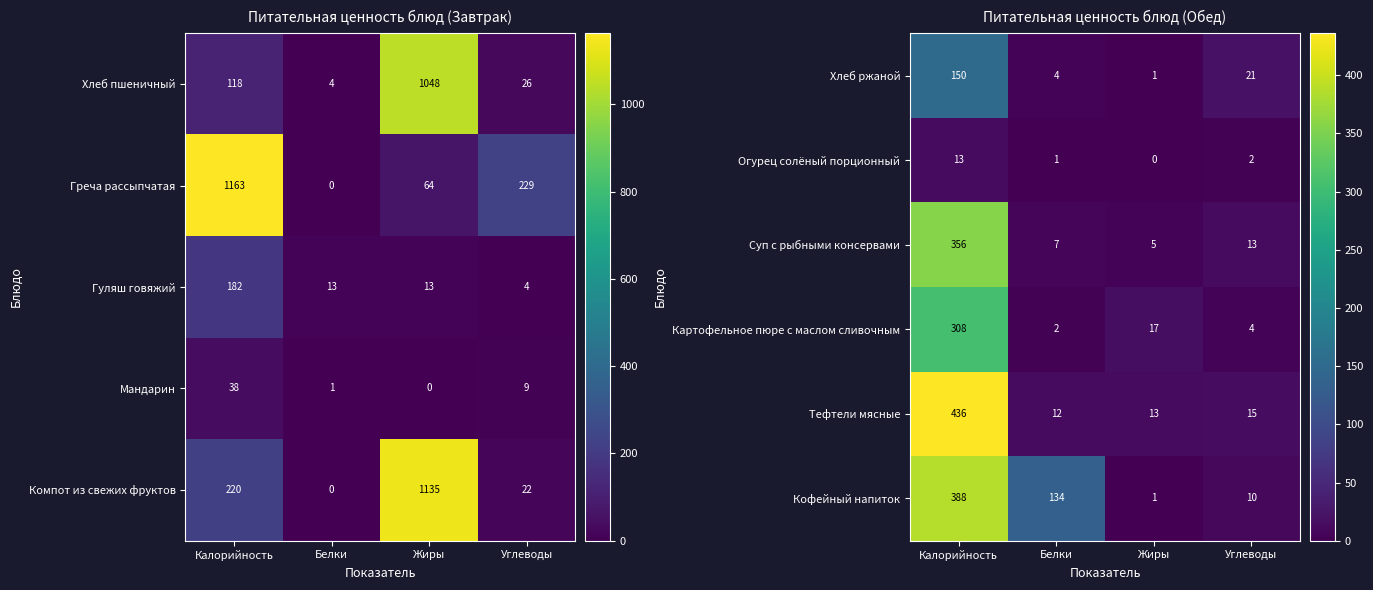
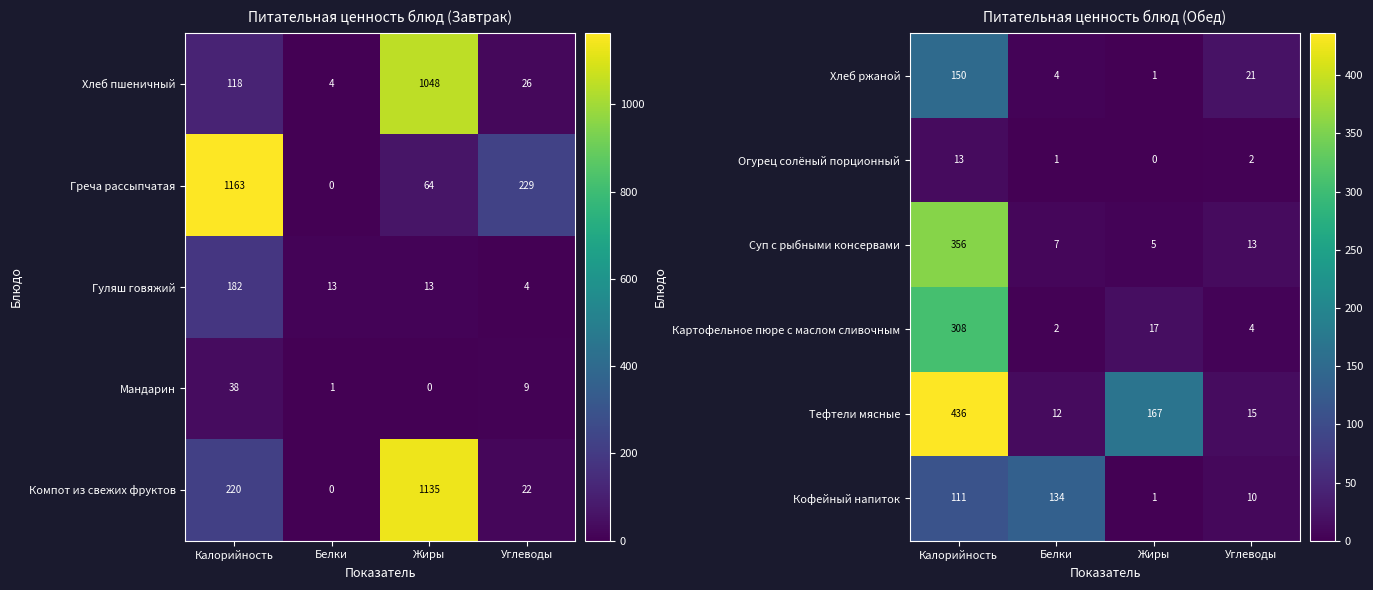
Питательная ценность блюд (Обед), Тефтели мясные, Жиры: 13 -> 167
Питательная ценность блюд (Обед), Кофейный напиток, Калорийность: 388 -> 111
